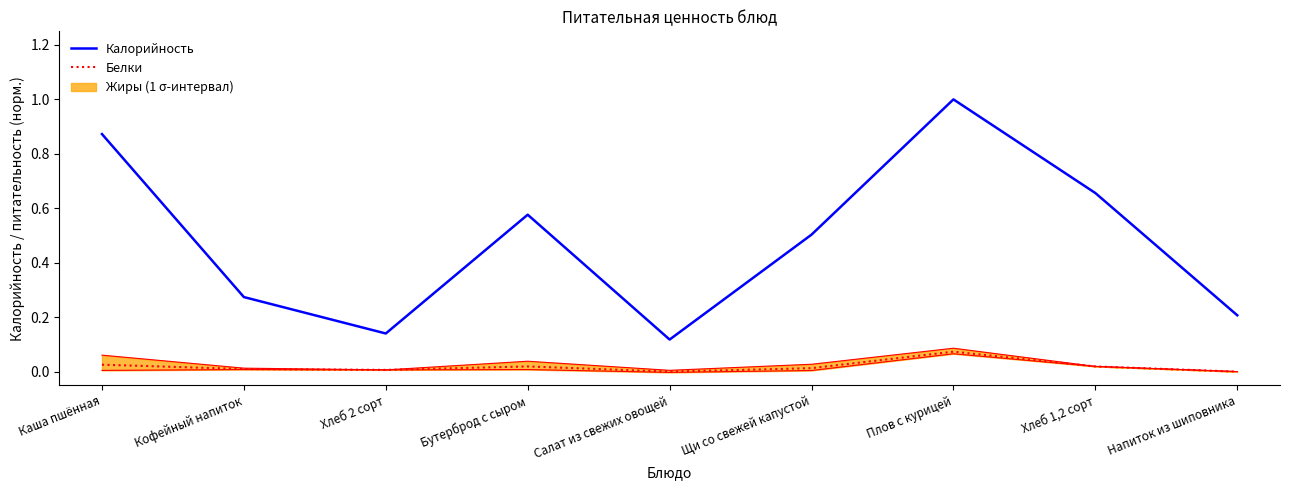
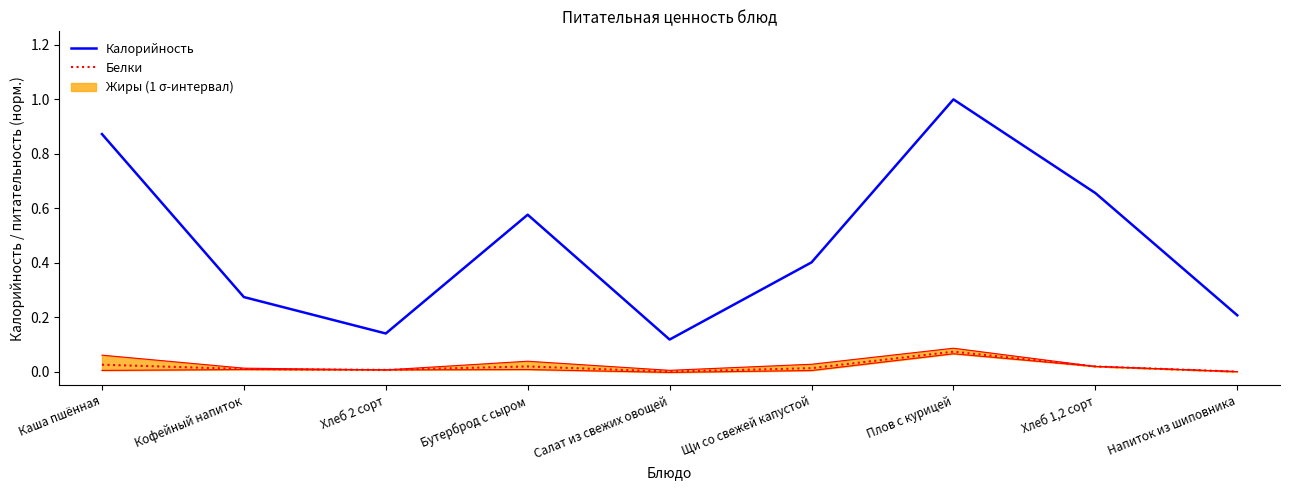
Калорийность, Щи со свежей капустой: 0.50 -> 0.40
